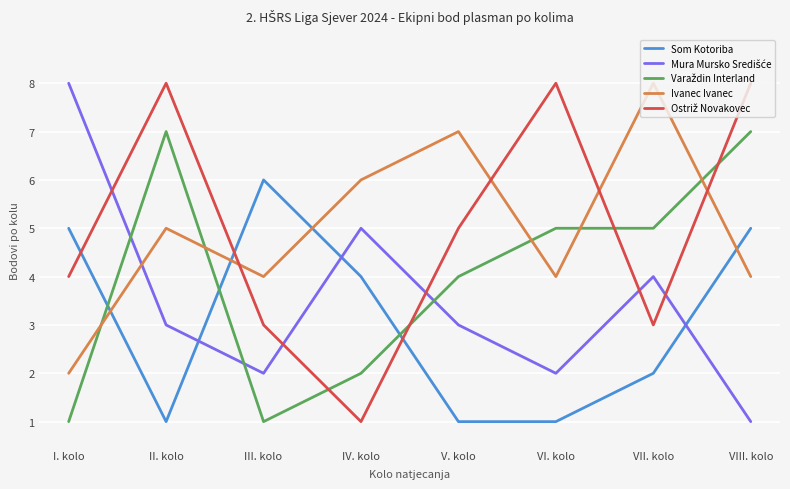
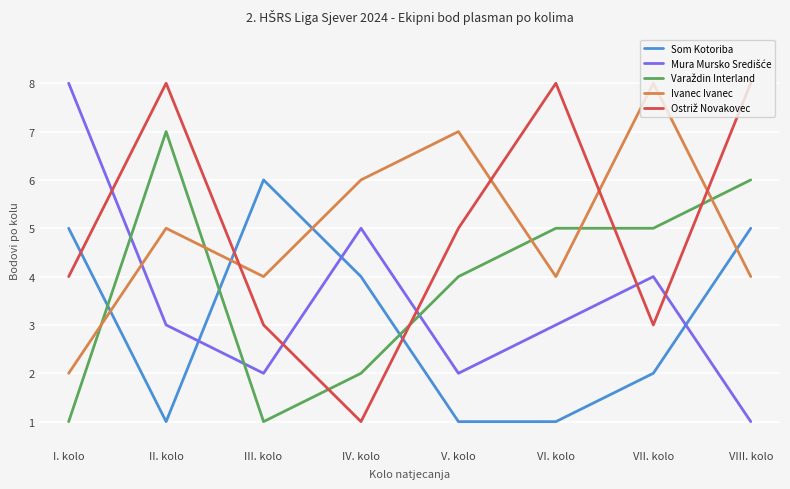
Mura Mursko Središće, V. kolo: 3 -> 2
Mura Mursko Središće, VI. kolo: 2 -> 3
Varaždin Interland, VIII. kolo: 7 -> 6
